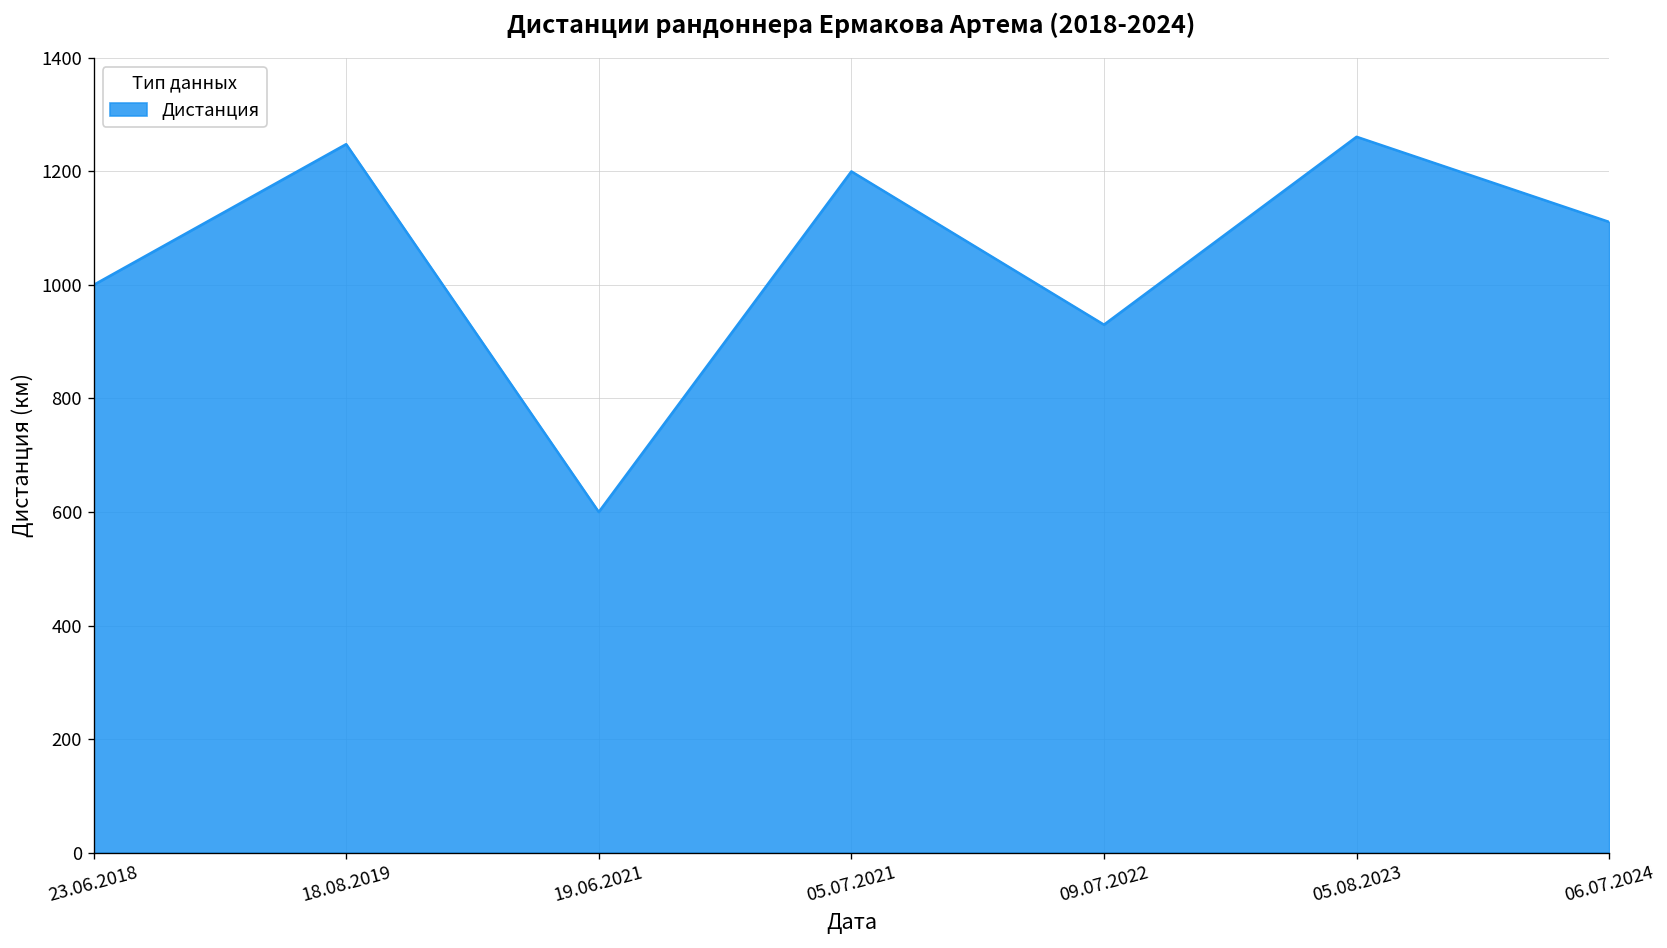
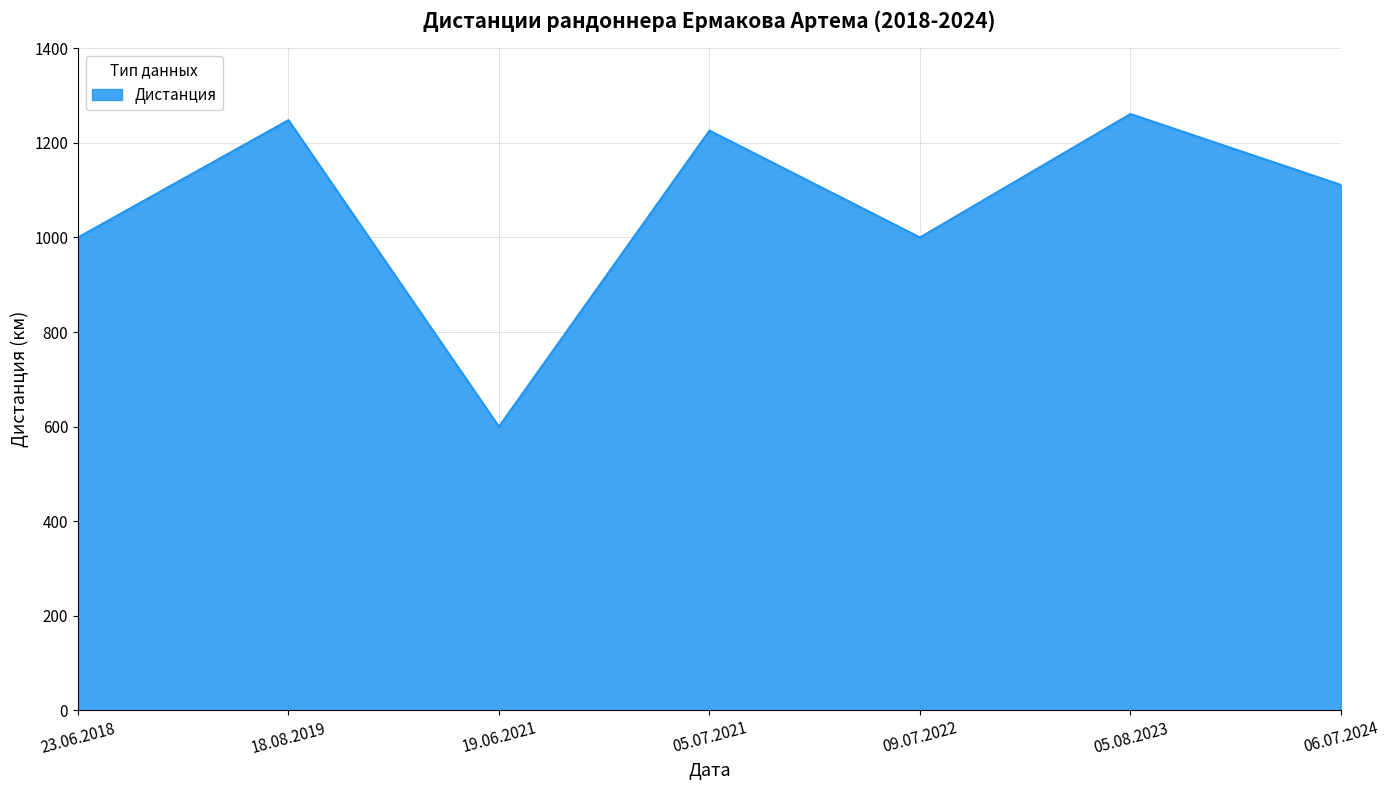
05.07.2021: 1200 -> 1230
09.07.2022: 930 -> 1000
